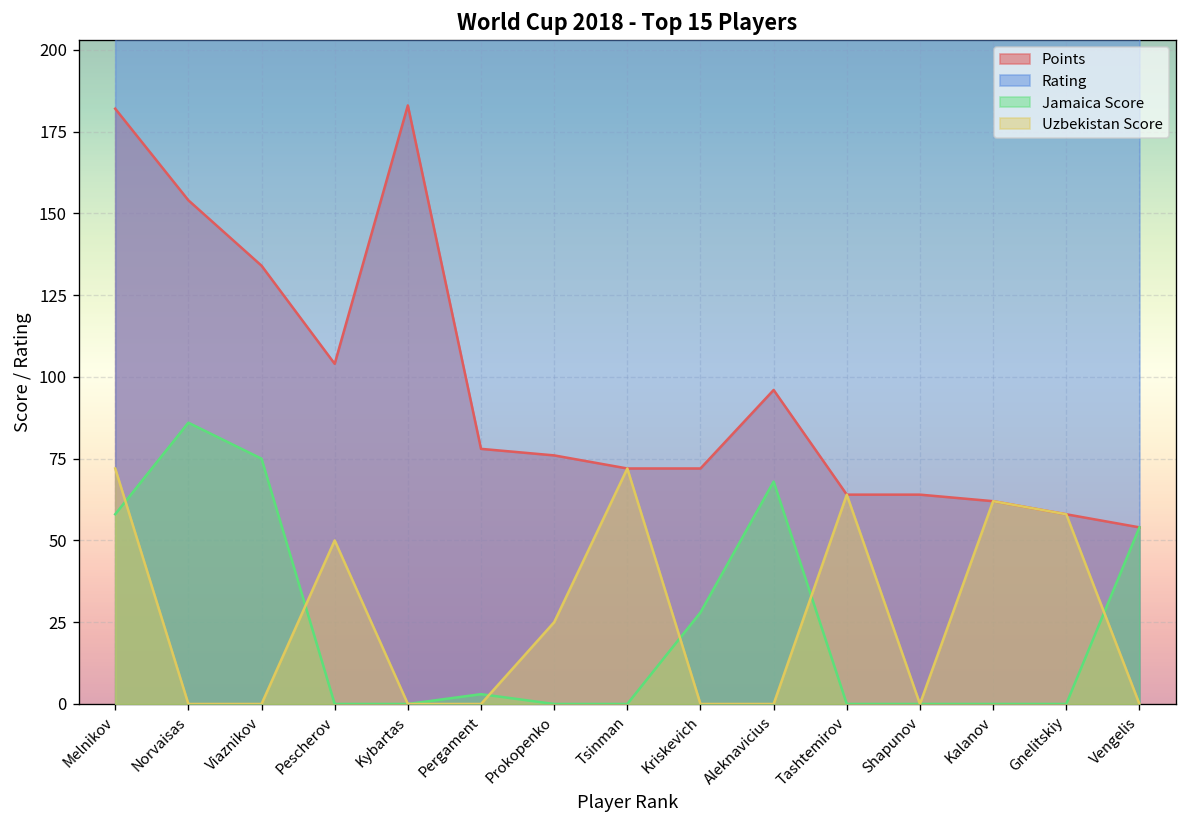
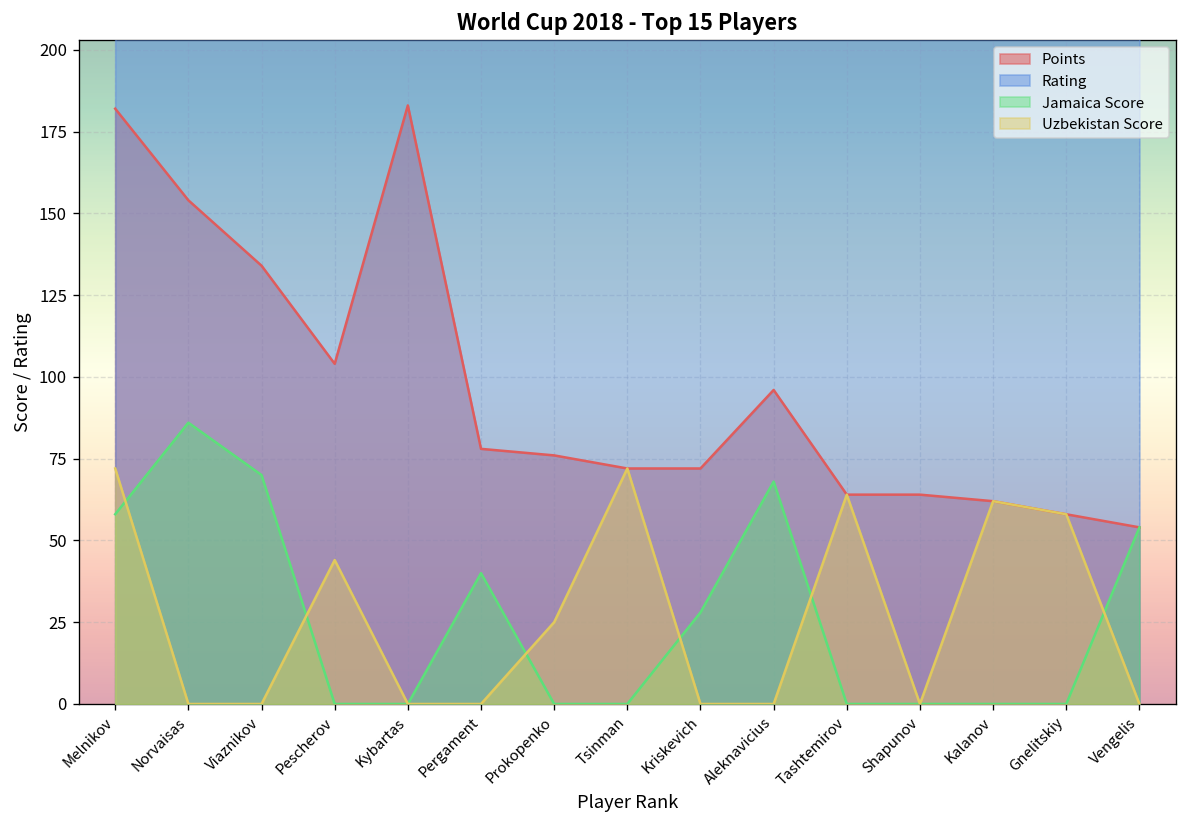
Jamaica Score, Viaznikov: 75 -> 70
Uzbekistan Score, Pescherov: 50 -> 44
Jamaica Score, Pergament: 3 -> 40
